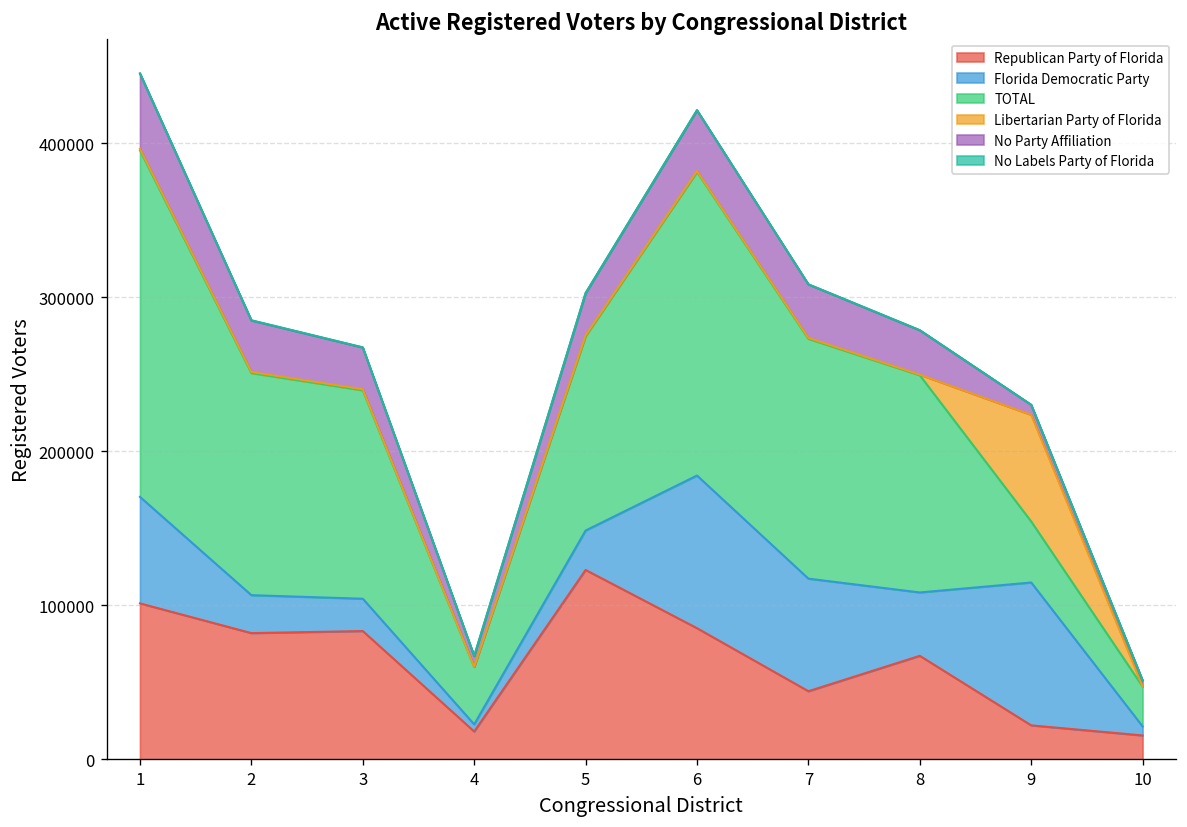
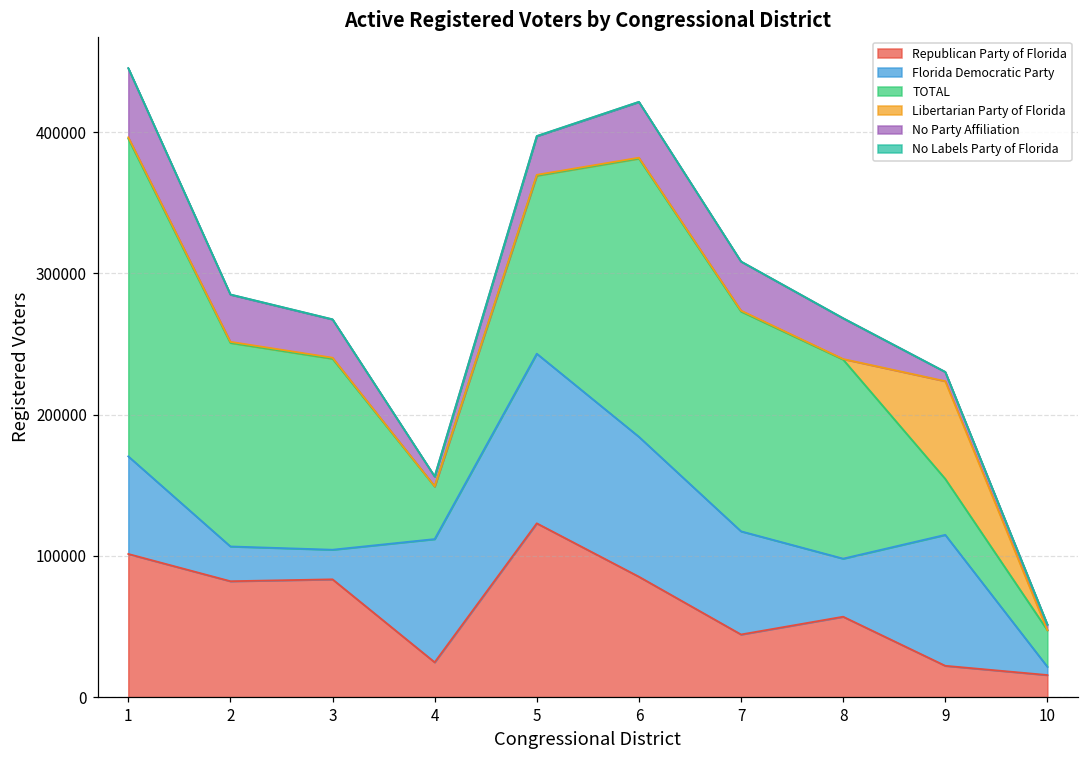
Republican Party of Florida, 4: 18000 -> 25000
Florida Democratic Party, 4: 5000 -> 87000
Florida Democratic Party, 5: 26000 -> 120000
Republican Party of Florida, 8: 67000 -> 57000
